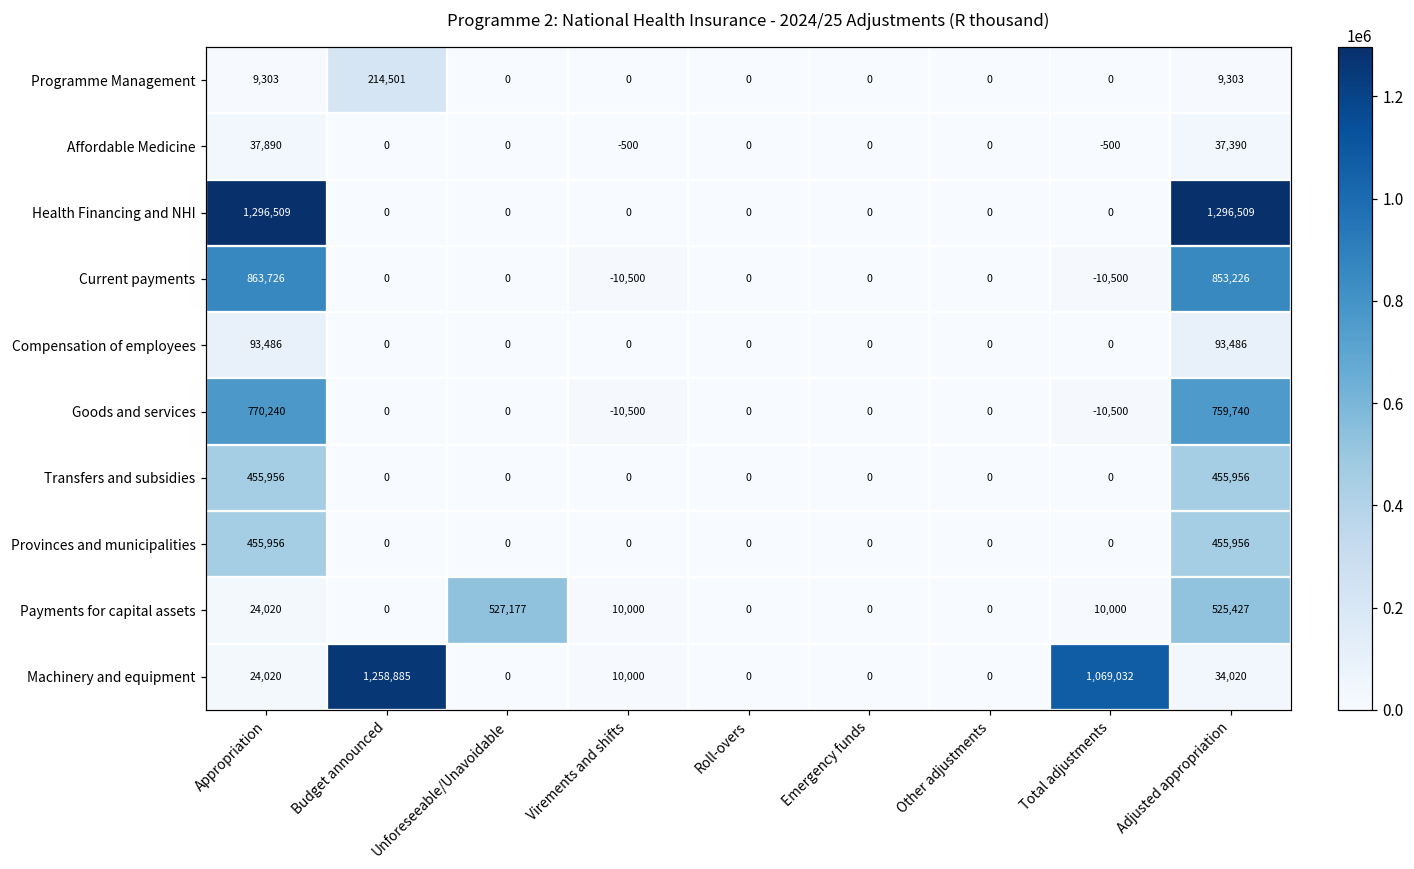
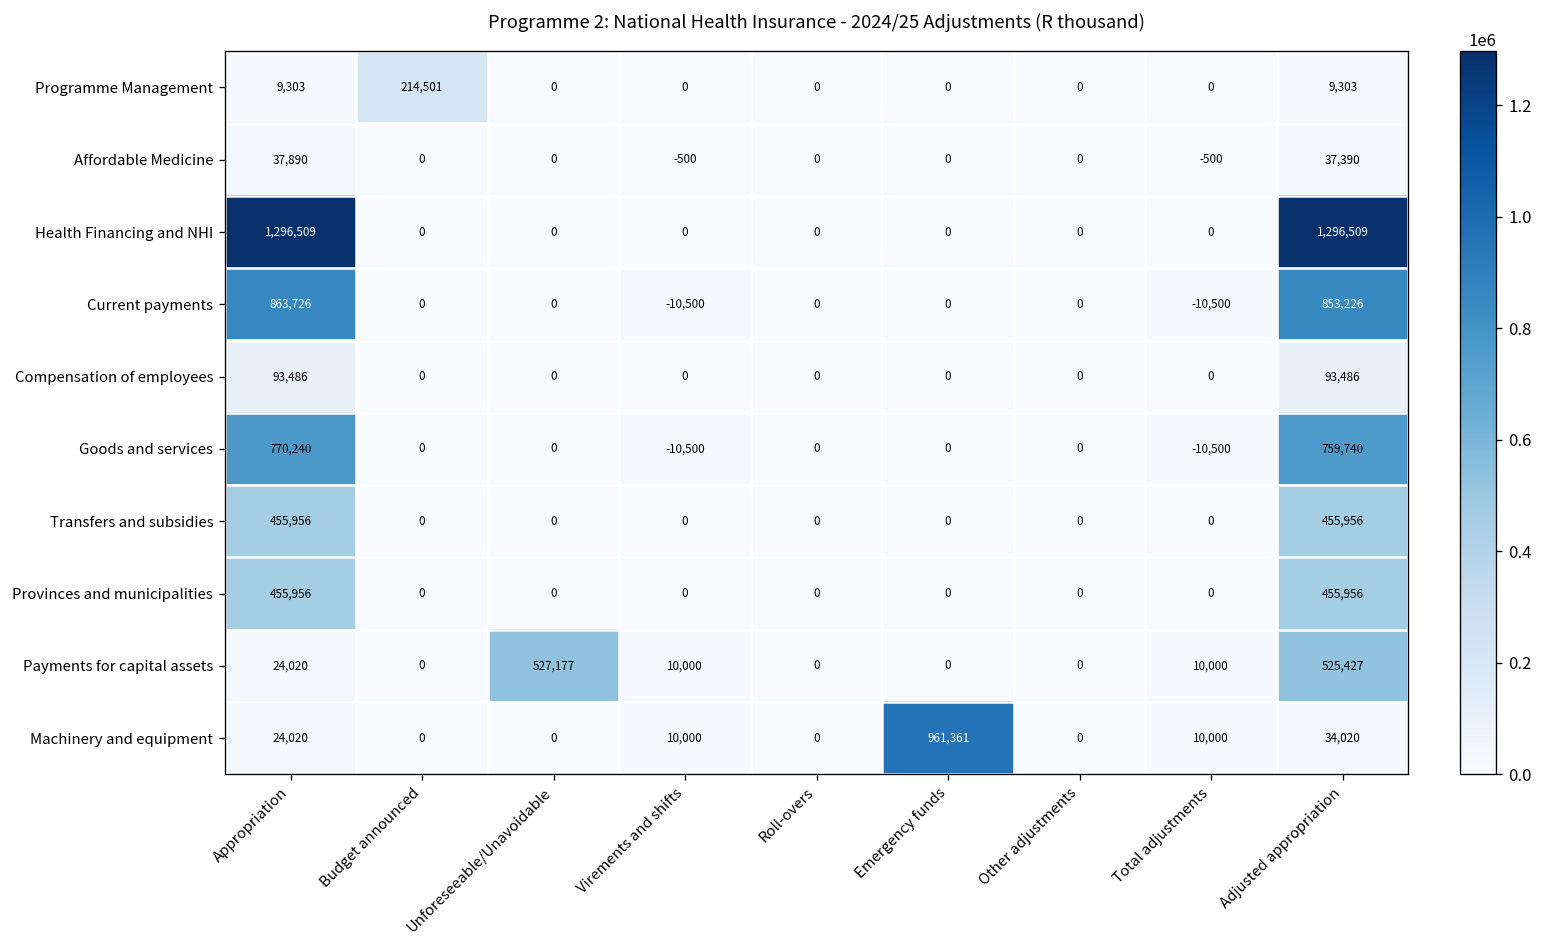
Machinery and equipment, Budget announced: 1,258,885 -> 0
Machinery and equipment, Emergency funds: 0 -> 961,361
Machinery and equipment, Total adjustments: 1,069,032 -> 10,000
